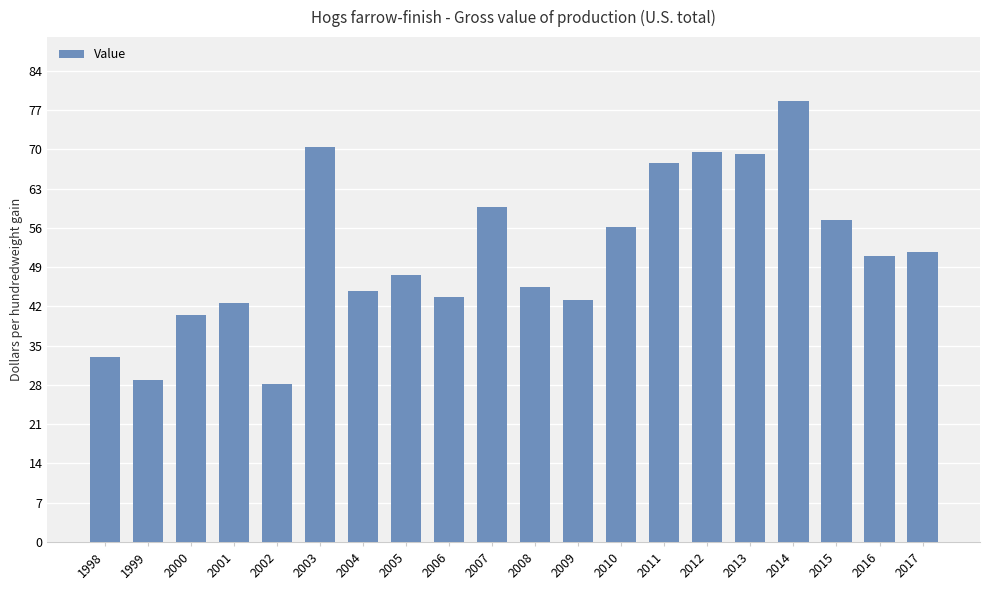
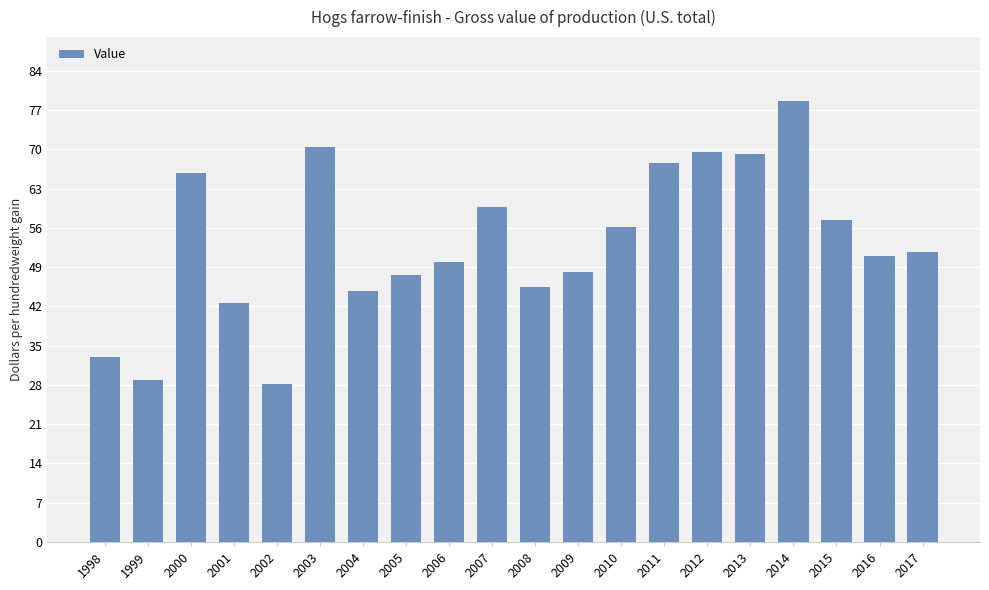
2000: 40 -> 66
2006: 44 -> 50
2009: 43 -> 48
